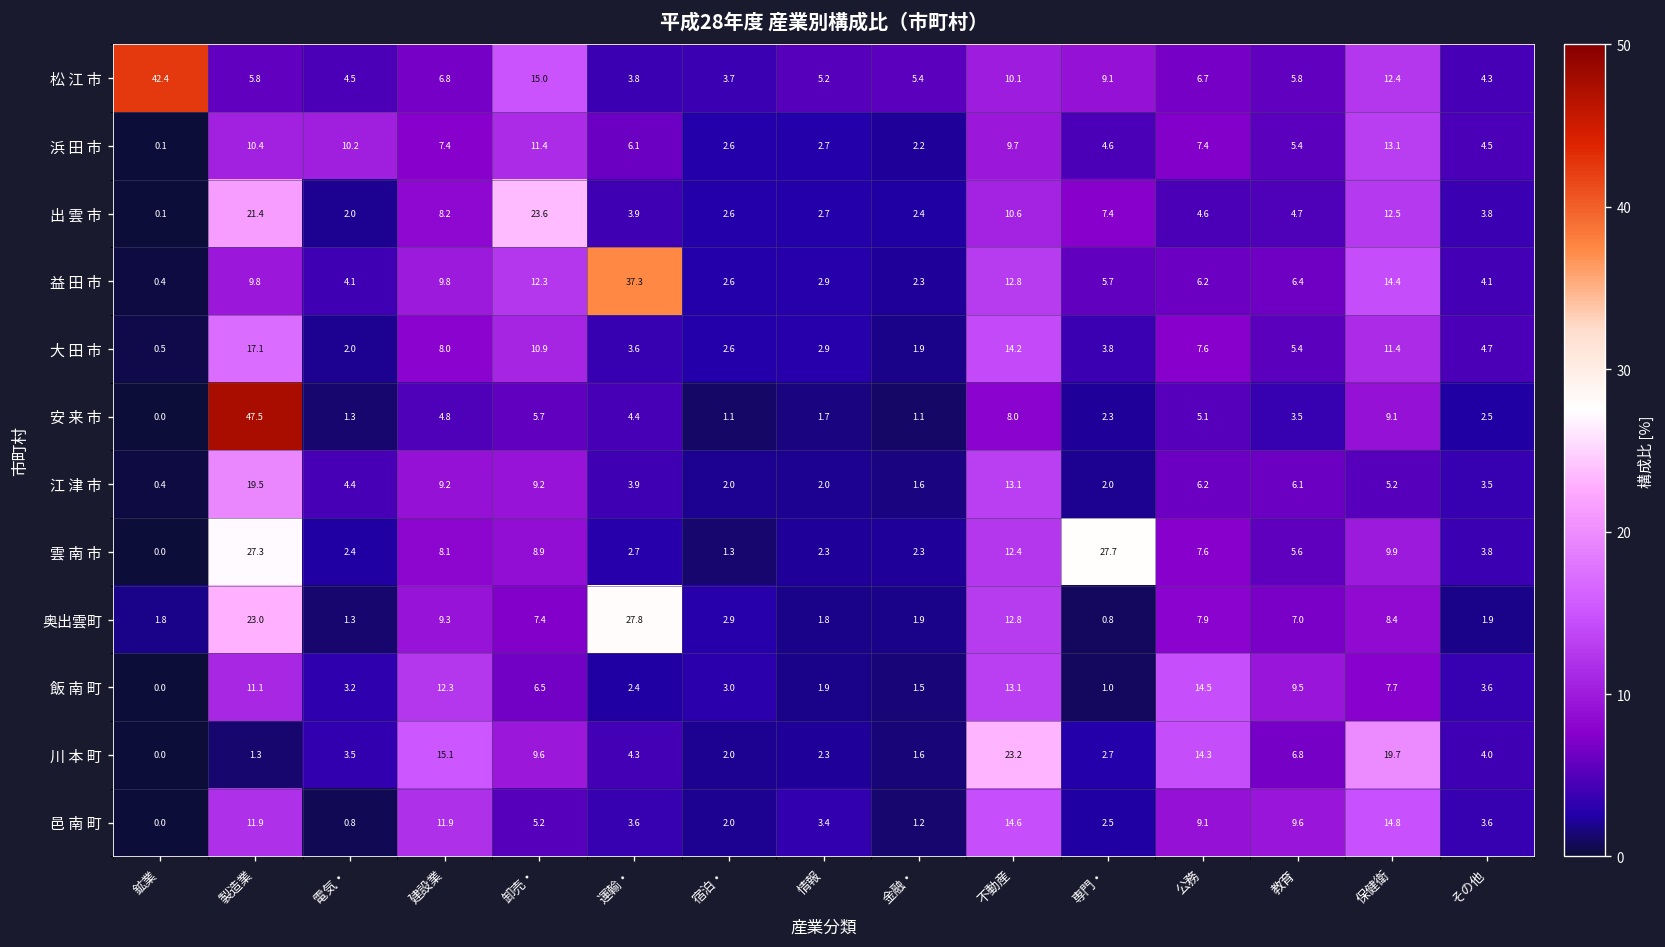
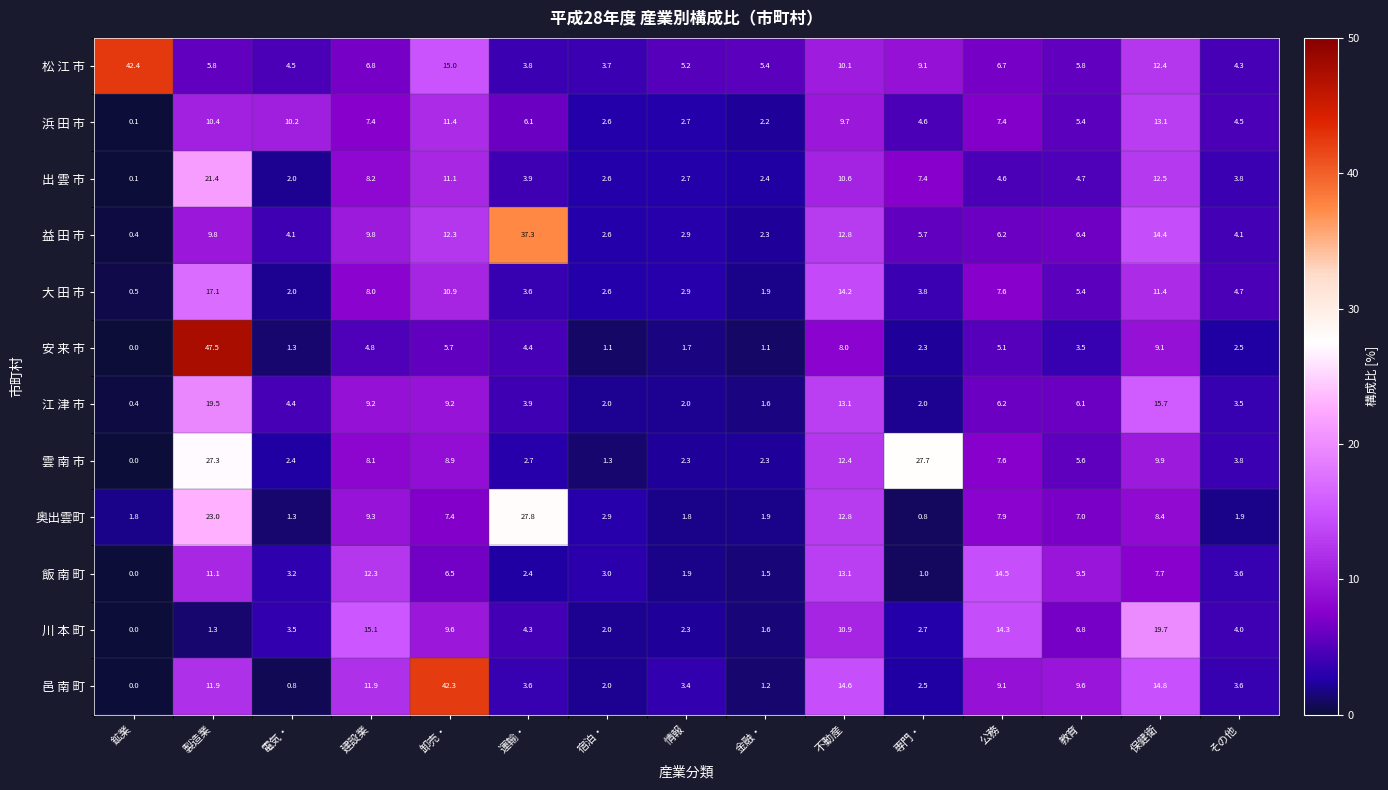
出 雲 市, 卸売・: 23.6 -> 11.1
江 津 市, 保健衛: 5.2 -> 15.7
川 本 町, 不動産: 23.2 -> 10.9
邑 南 町, 卸売・: 5.2 -> 42.3
